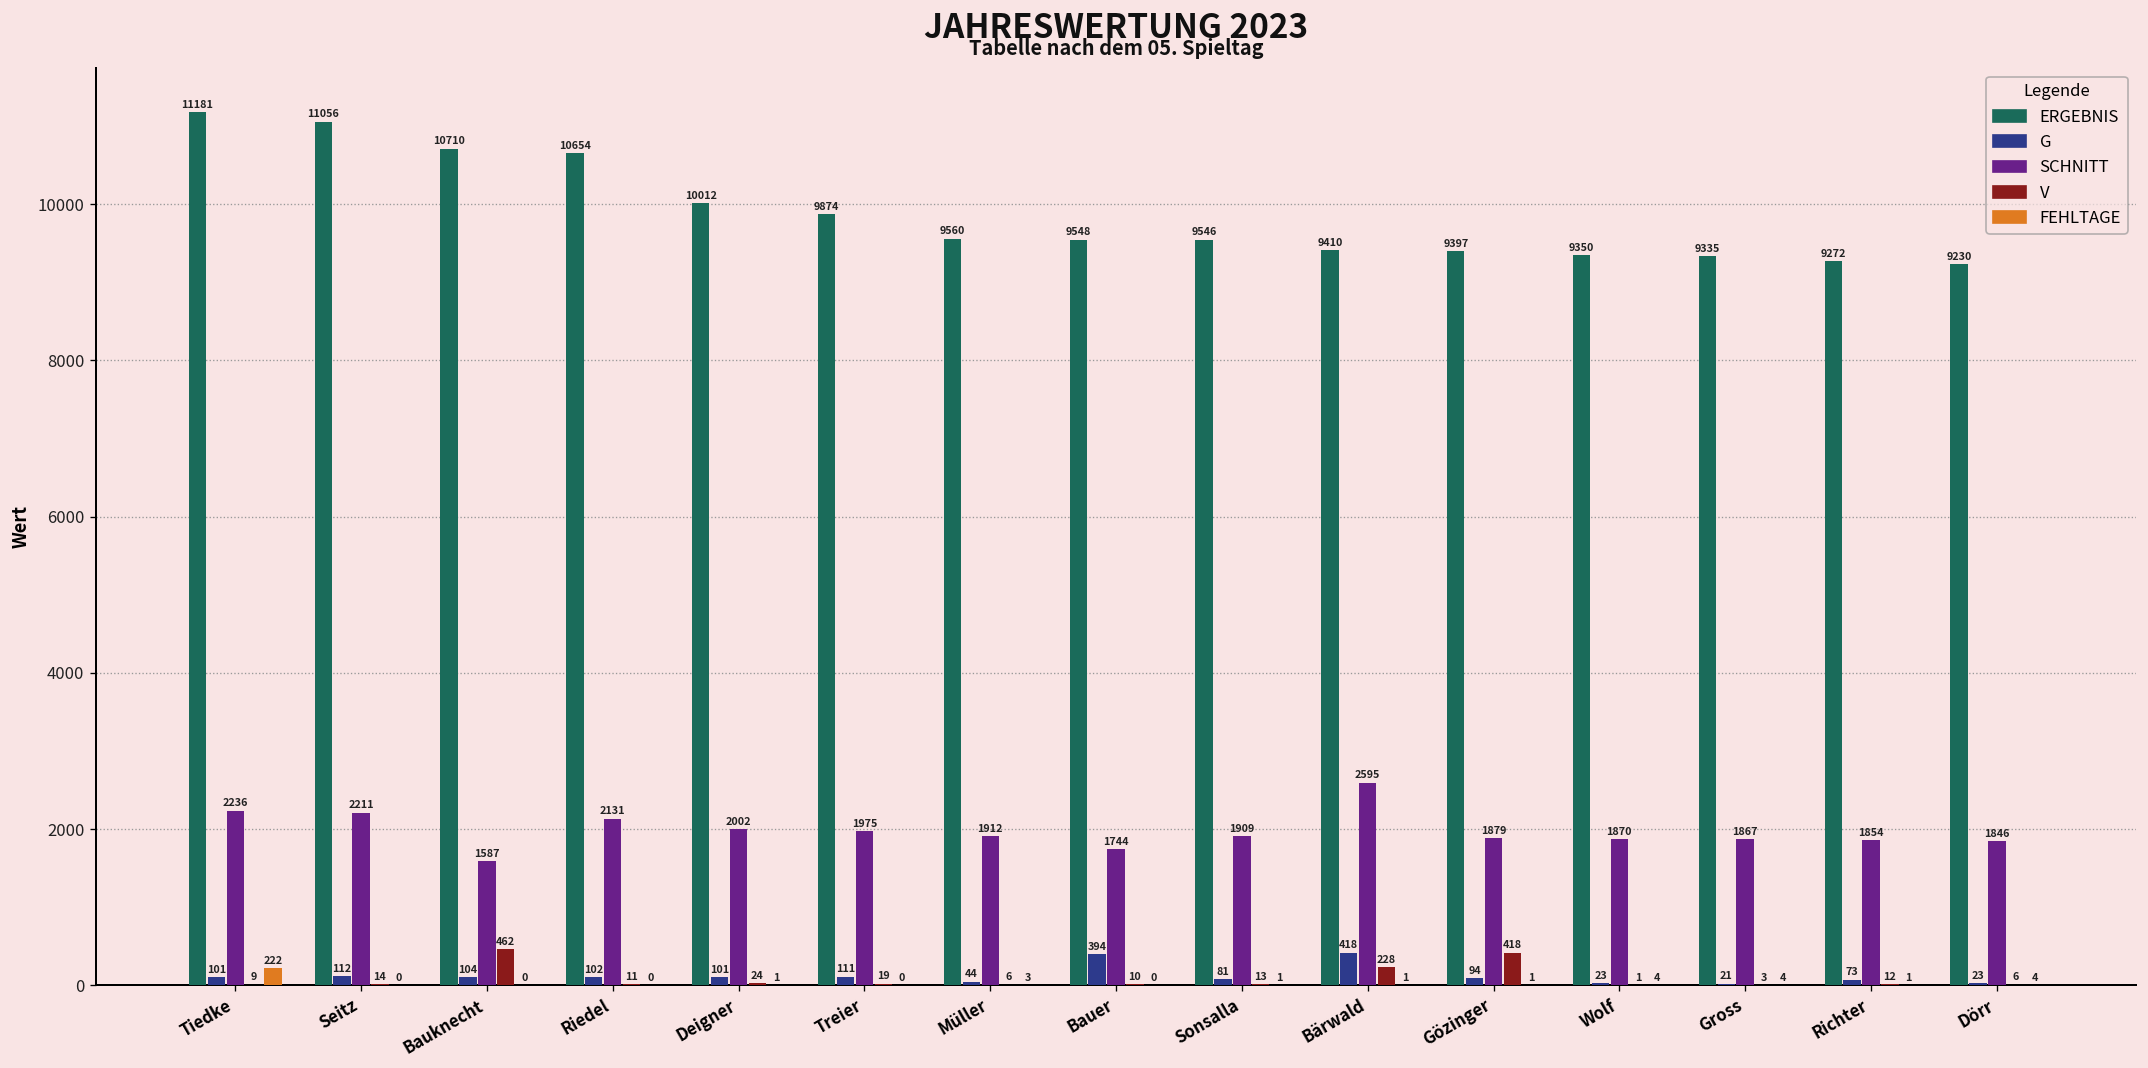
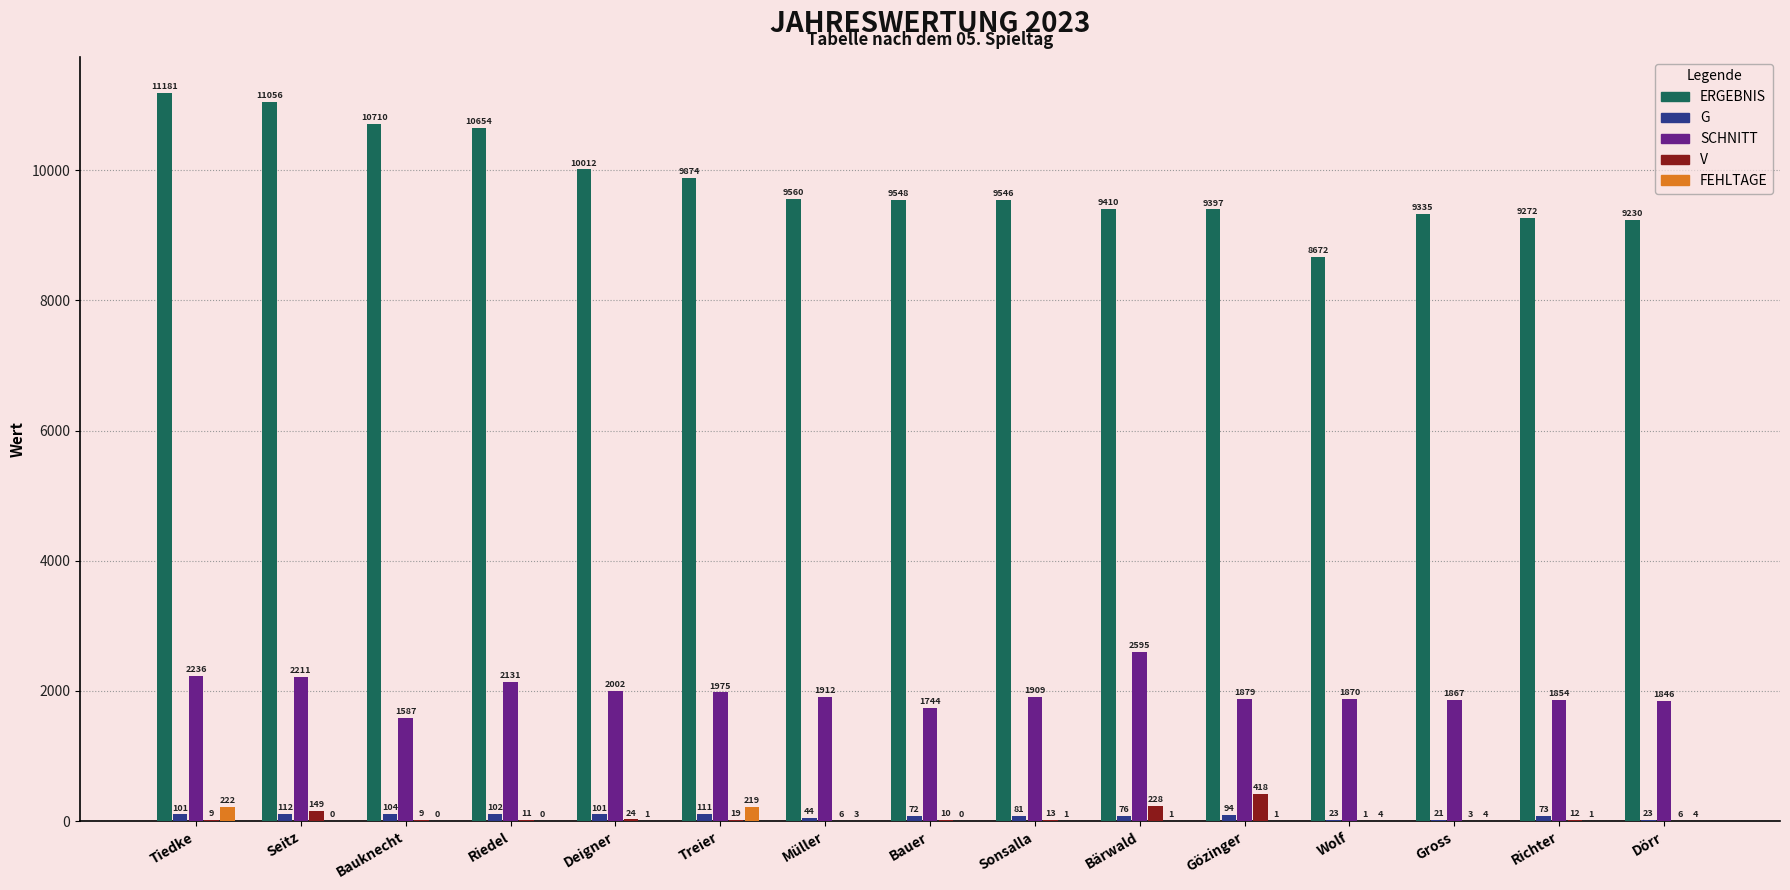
V, Seitz: 14 -> 149
V, Bauknecht: 462 -> 9
FEHLTAGE, Treier: 0 -> 219
G, Bauer: 394 -> 72
G, Bärwald: 418 -> 76
ERGEBNIS, Wolf: 9350 -> 8672
